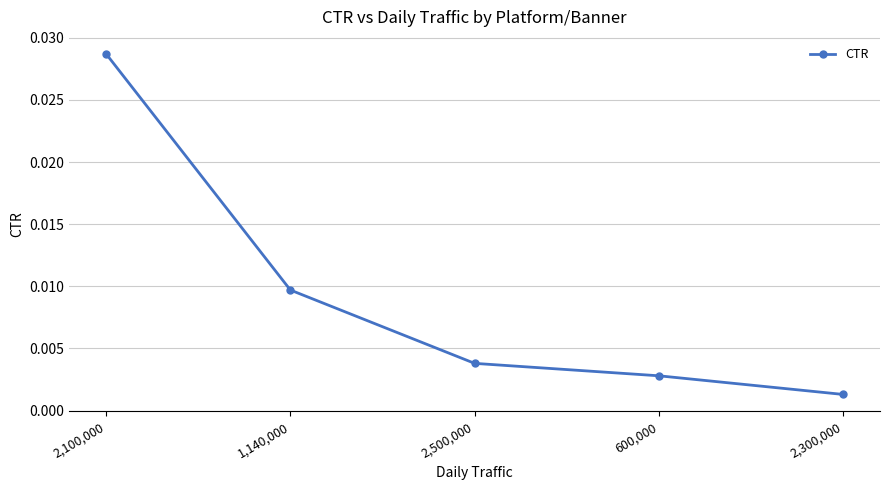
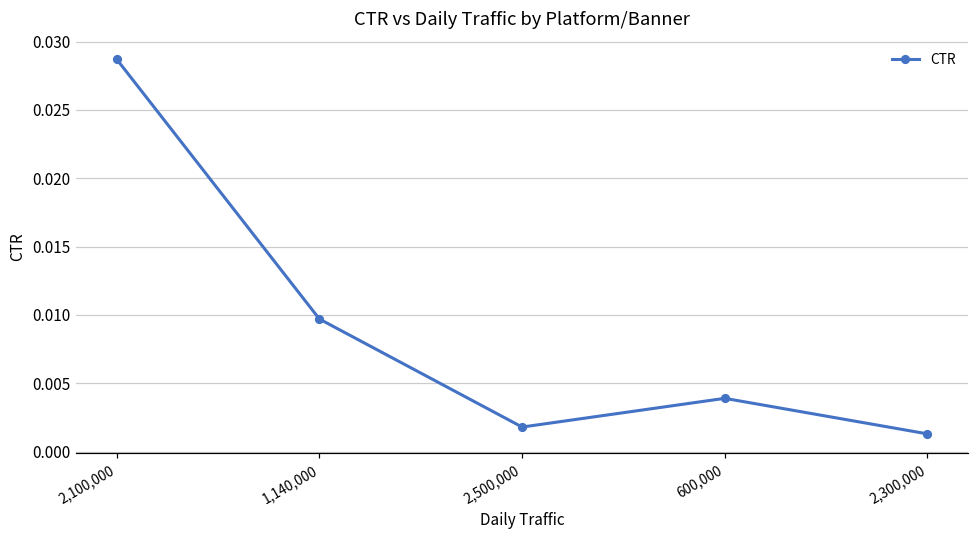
2,500,000: 0.0038 -> 0.0018
600,000: 0.0028 -> 0.0039
